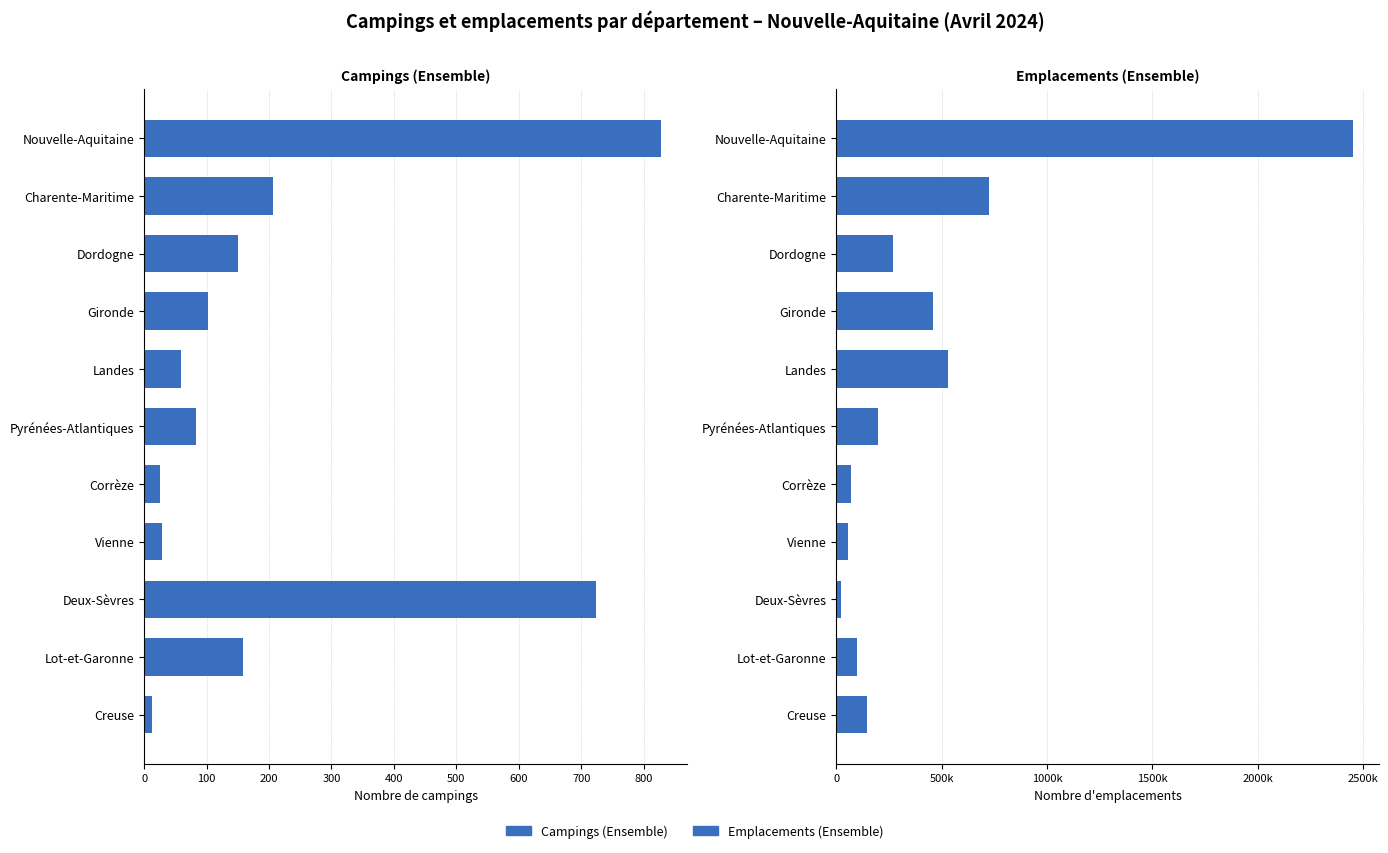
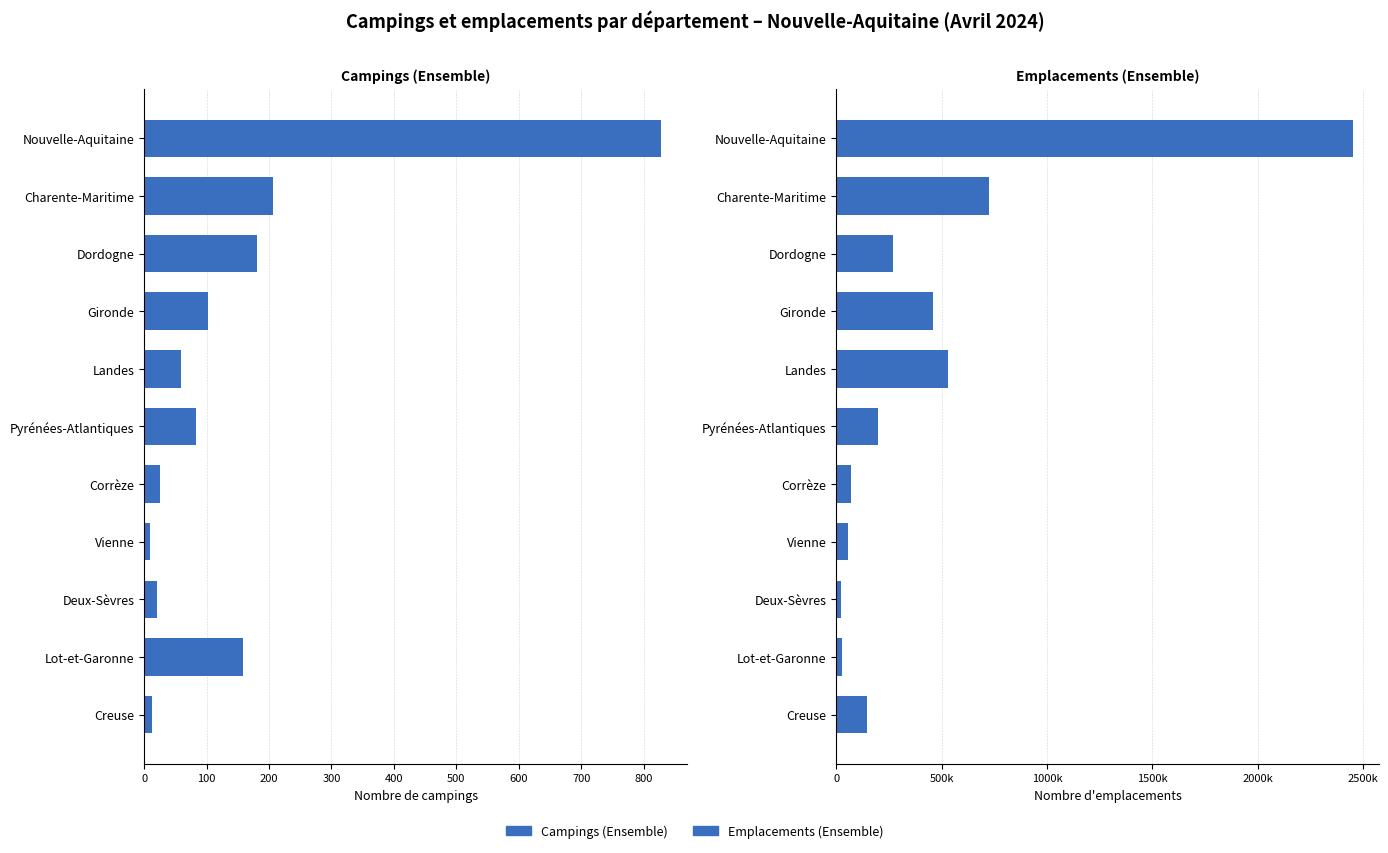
Campings (Ensemble), Dordogne: 150 -> 180
Campings (Ensemble), Vienne: 30 -> 10
Campings (Ensemble), Deux-Sèvres: 720 -> 20
Emplacements (Ensemble), Lot-et-Garonne: 100000 -> 30000
